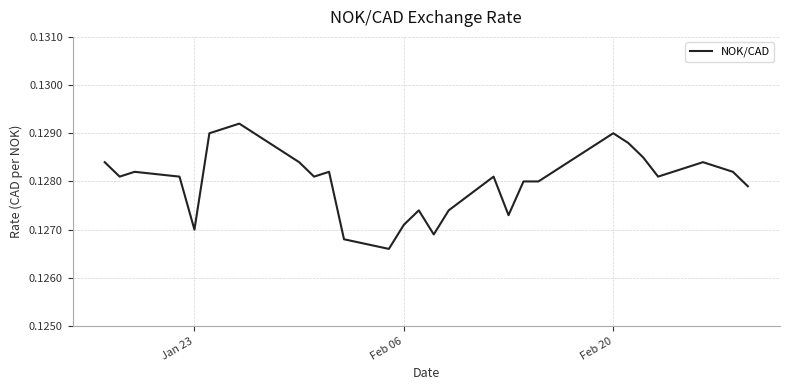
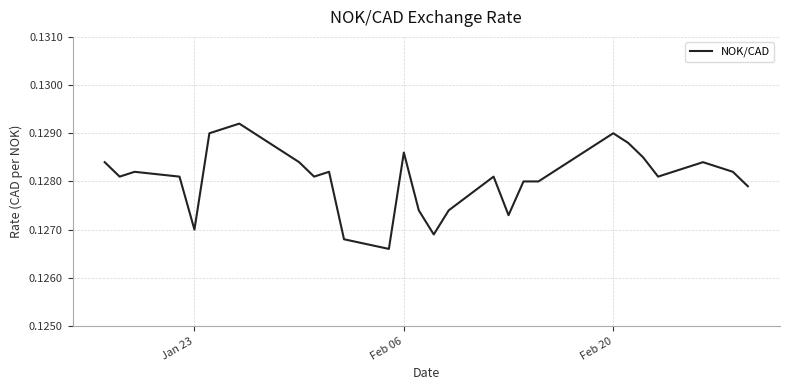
Feb 06: 0.1271 -> 0.1286
